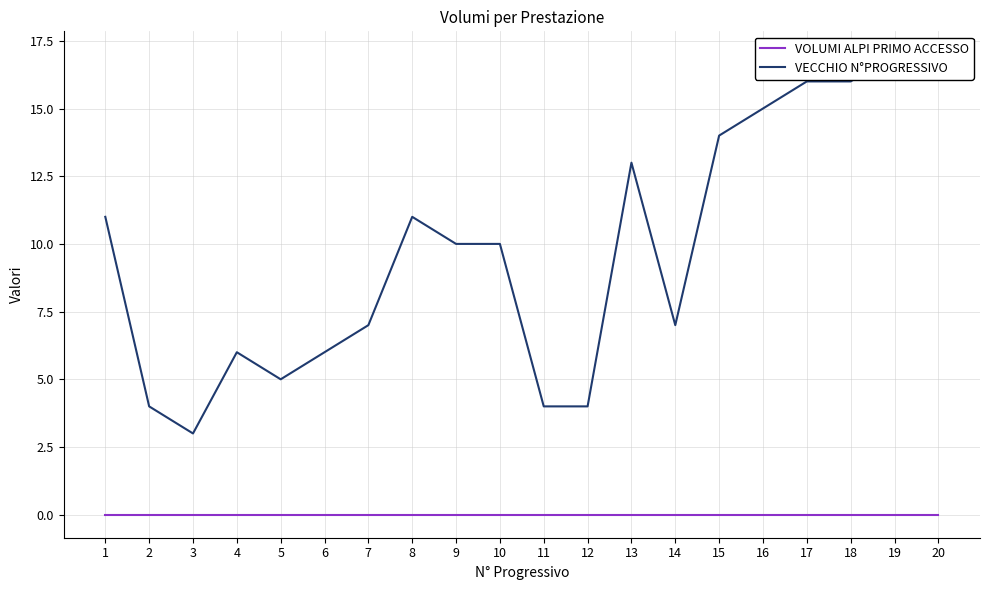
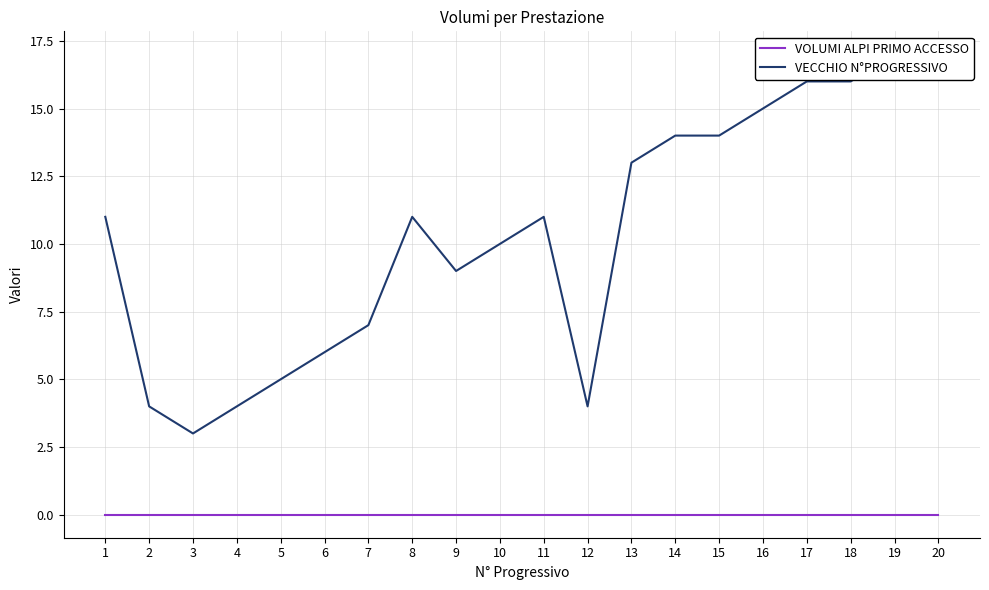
VECCHIO N°PROGRESSIVO, 4: 6 -> 4
VECCHIO N°PROGRESSIVO, 9: 10 -> 9
VECCHIO N°PROGRESSIVO, 11: 4 -> 11
VECCHIO N°PROGRESSIVO, 14: 7 -> 14
